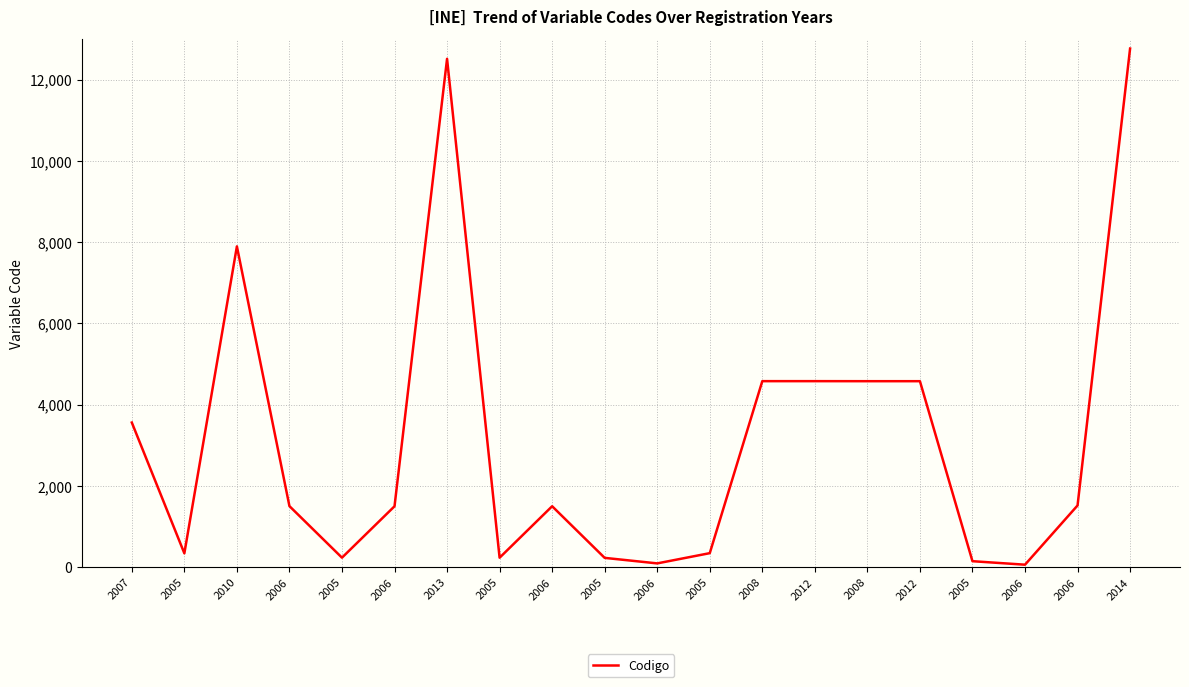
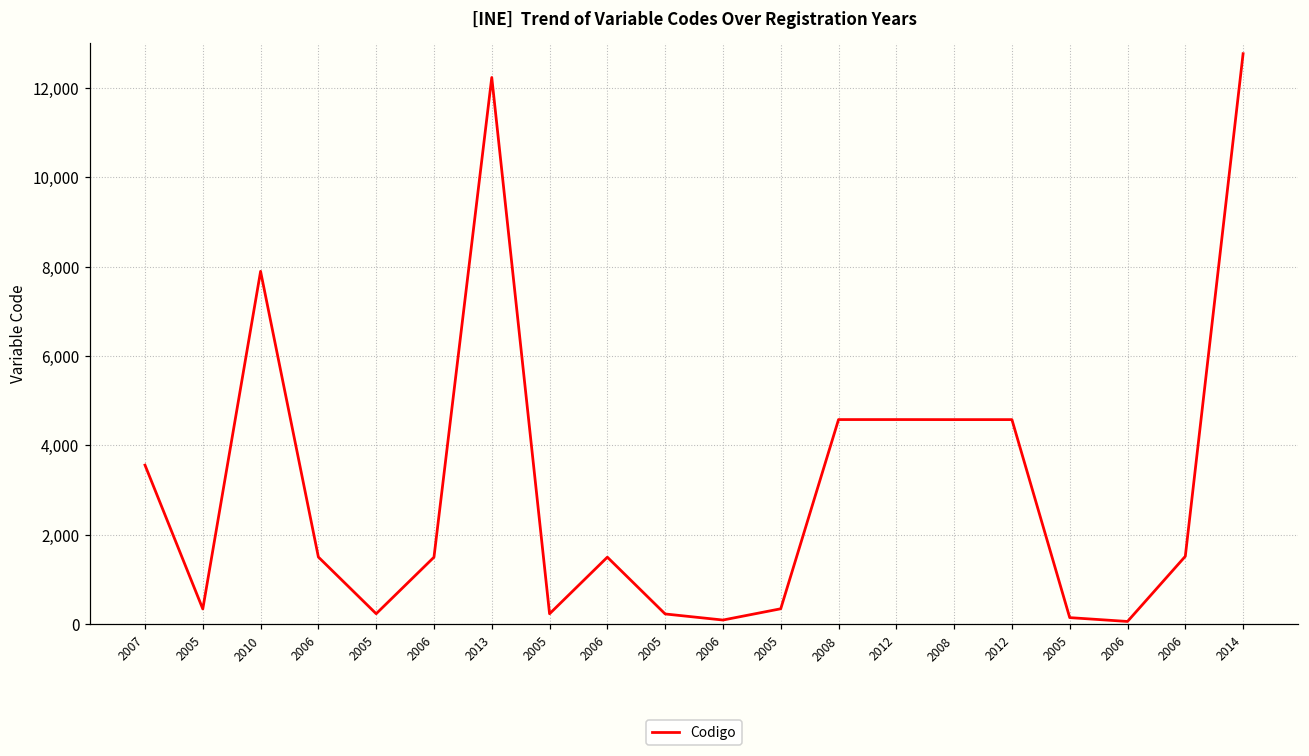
2013: 12,500 -> 12,200
